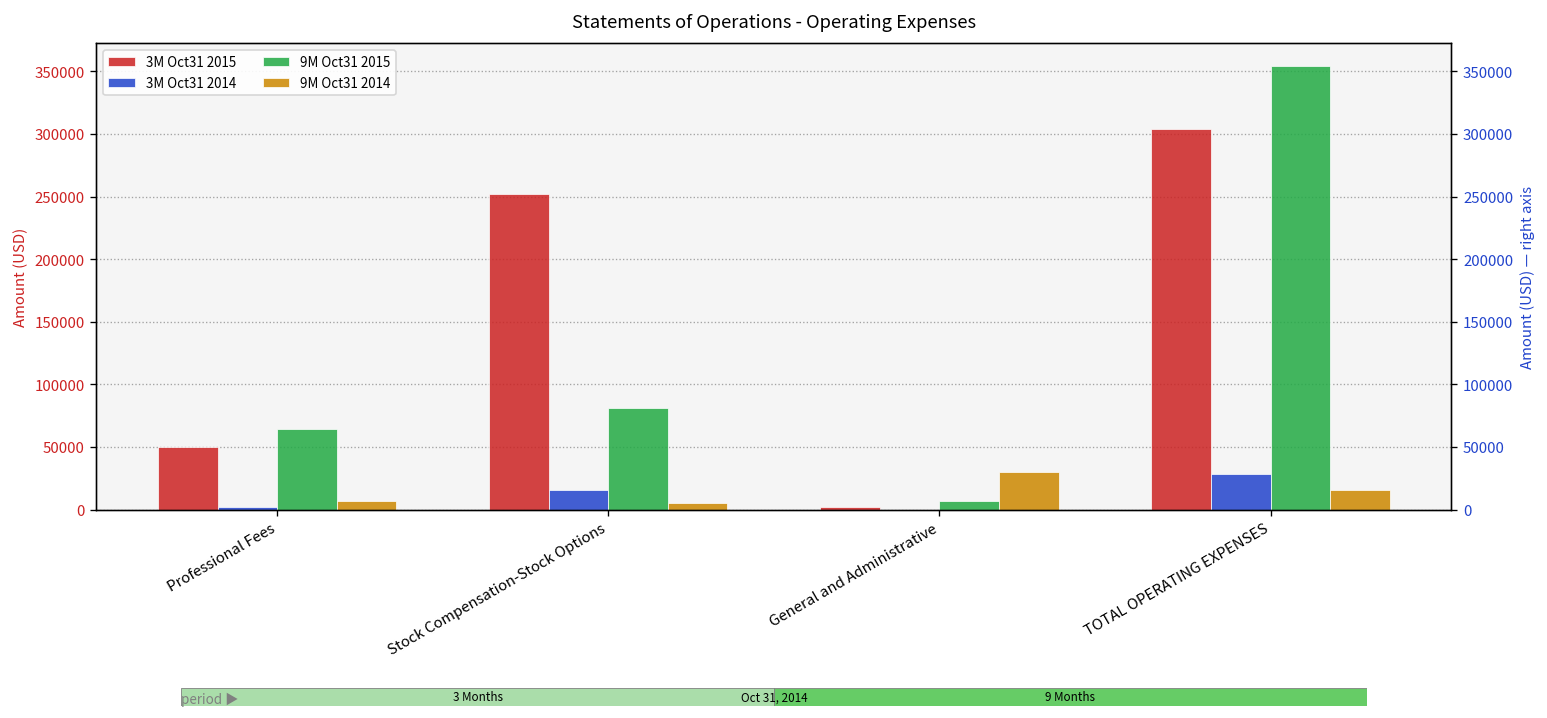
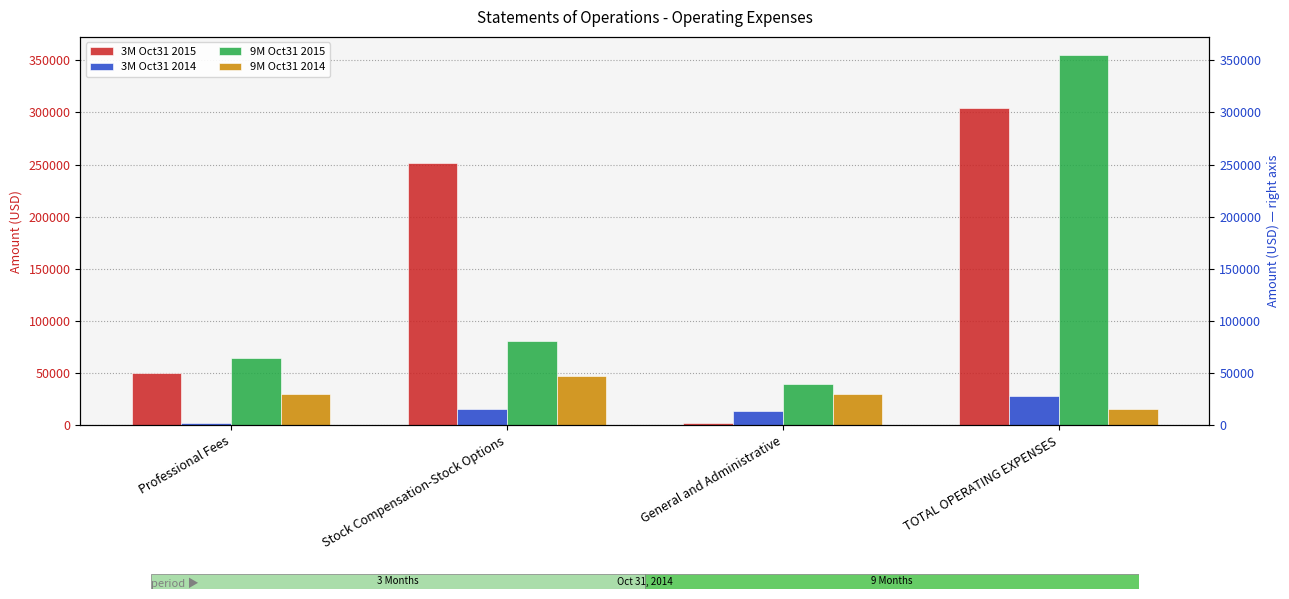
9M Oct31 2014, Professional Fees: 7000 -> 30000
9M Oct31 2014, Stock Compensation-Stock Options: 5000 -> 47000
3M Oct31 2014, General and Administrative: 0 -> 14000
9M Oct31 2015, General and Administrative: 7000 -> 40000
